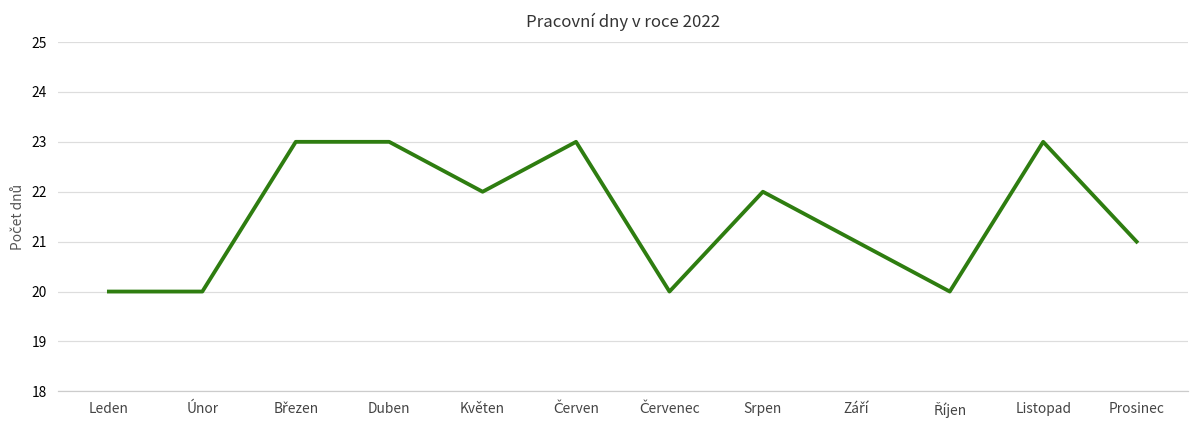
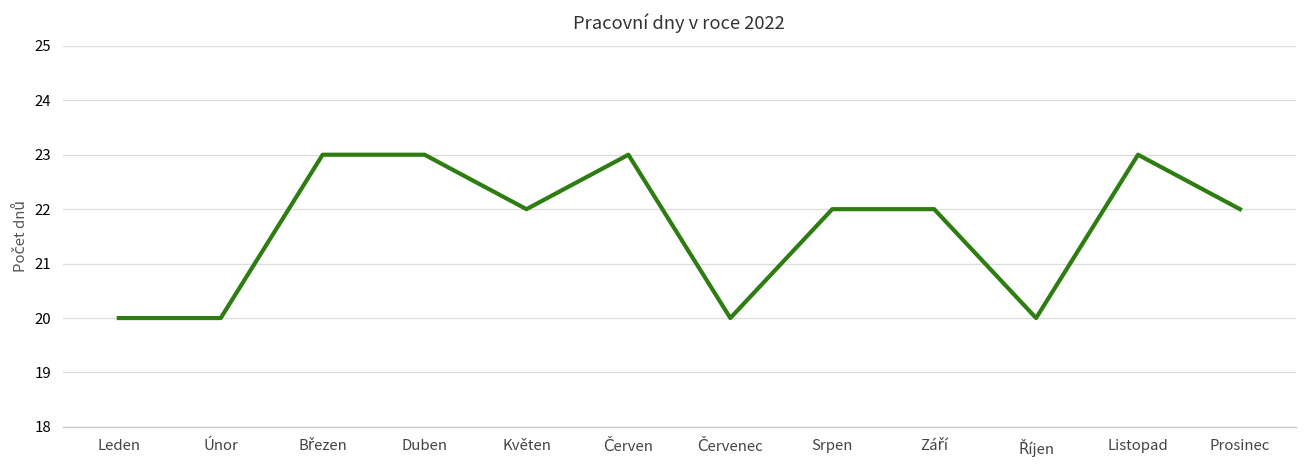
Září: 21 -> 22
Prosinec: 21 -> 22
